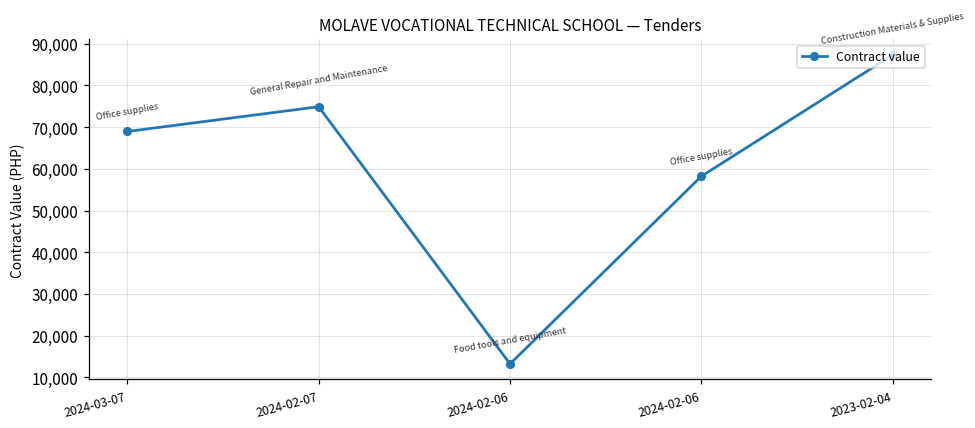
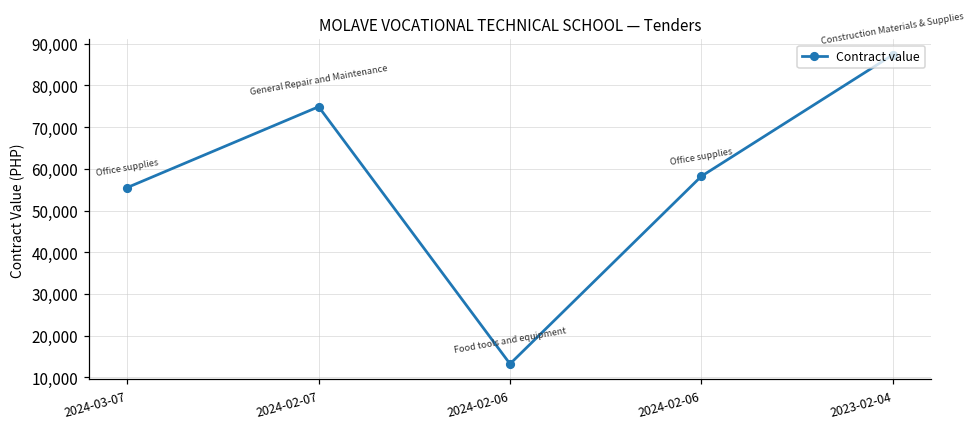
2024-03-07: 69,000 -> 56,000
